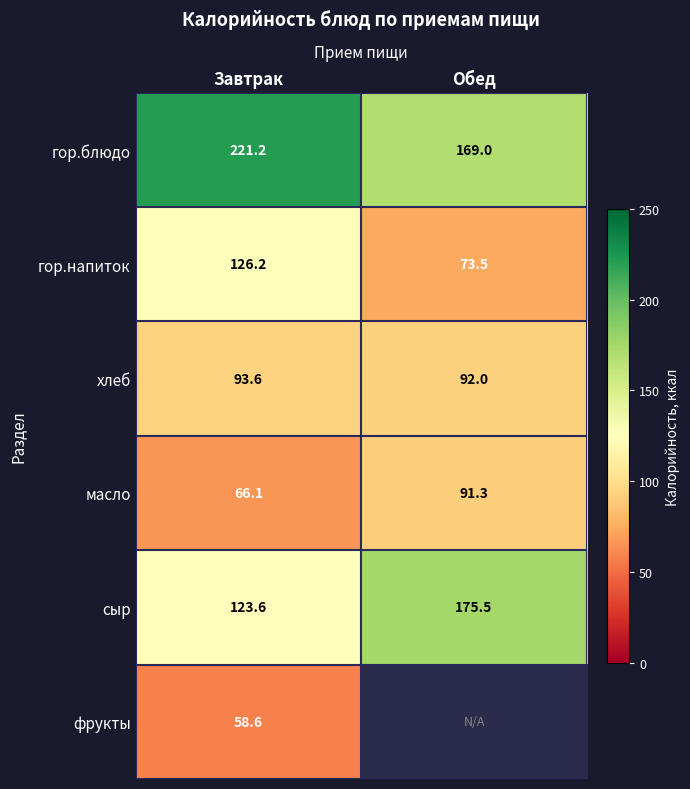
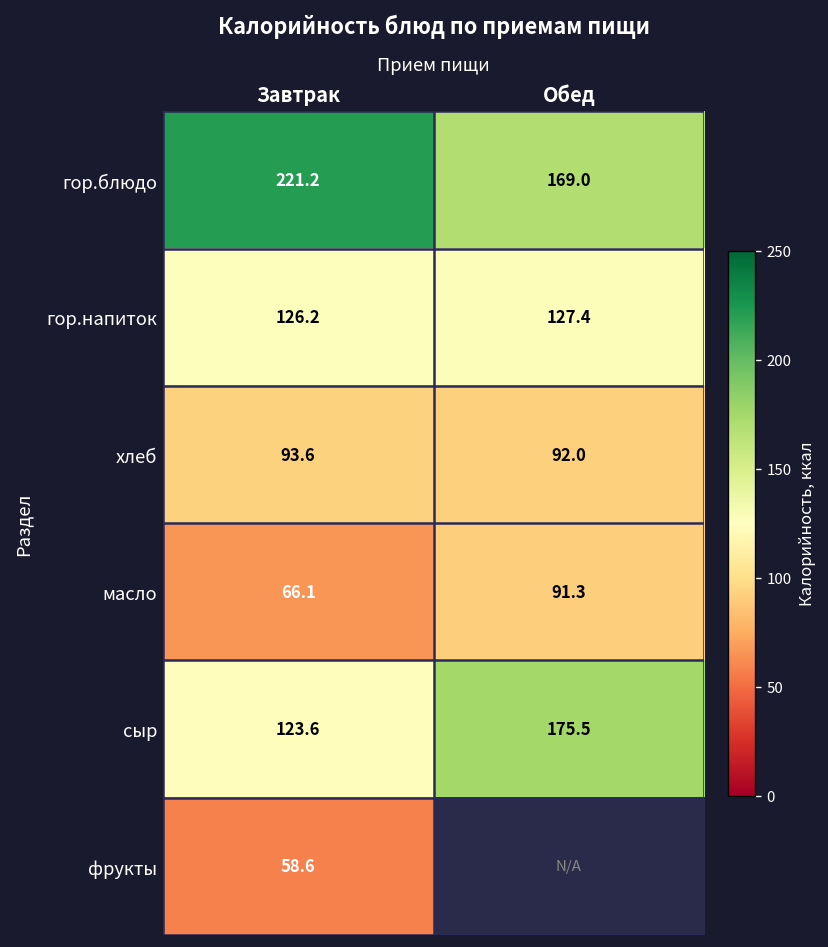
гор.напиток, Обед: 73.5 -> 127.4
